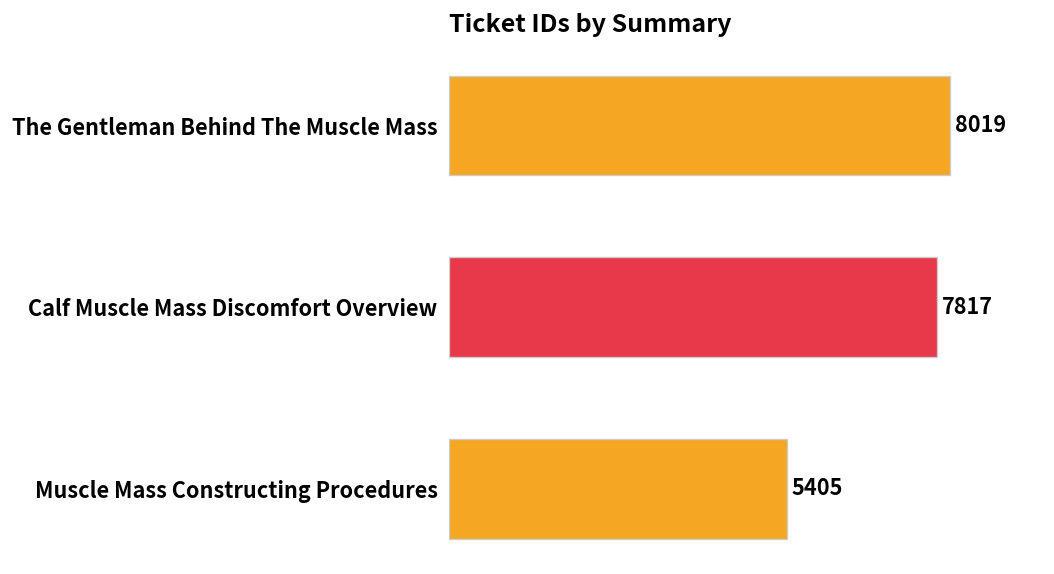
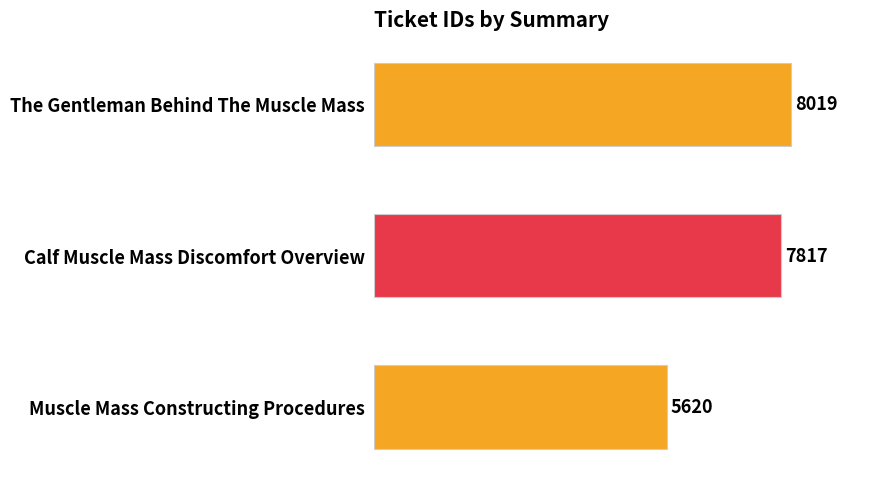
Muscle Mass Constructing Procedures: 5405 -> 5620
